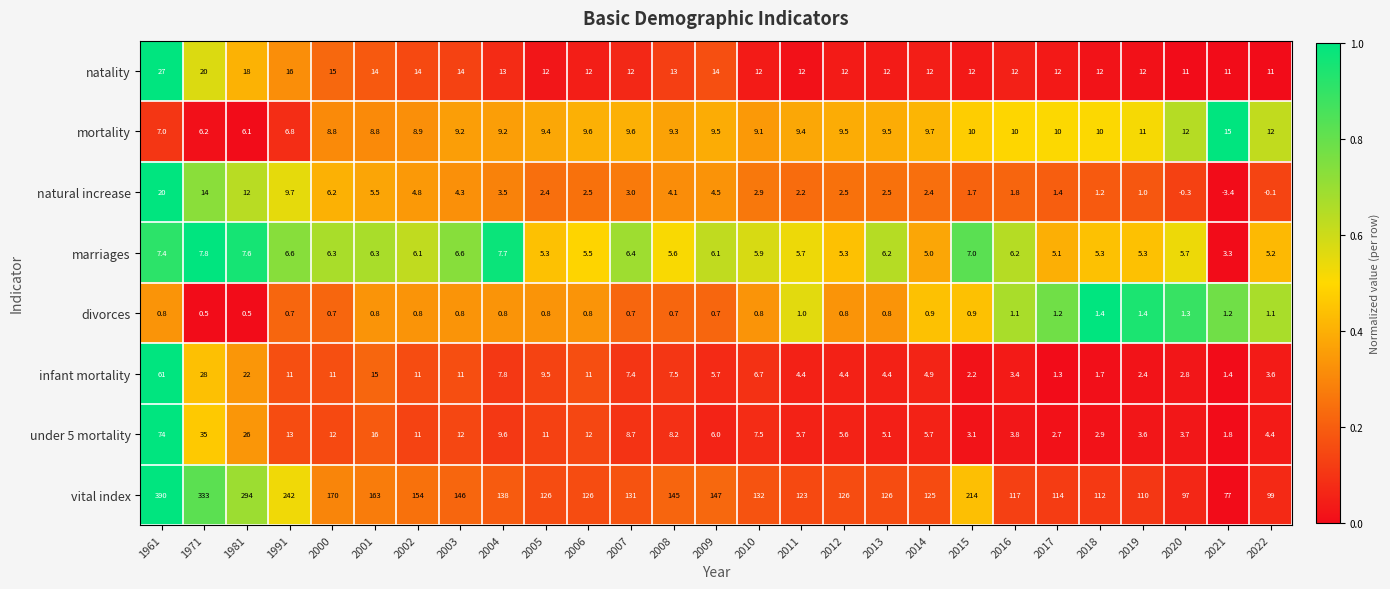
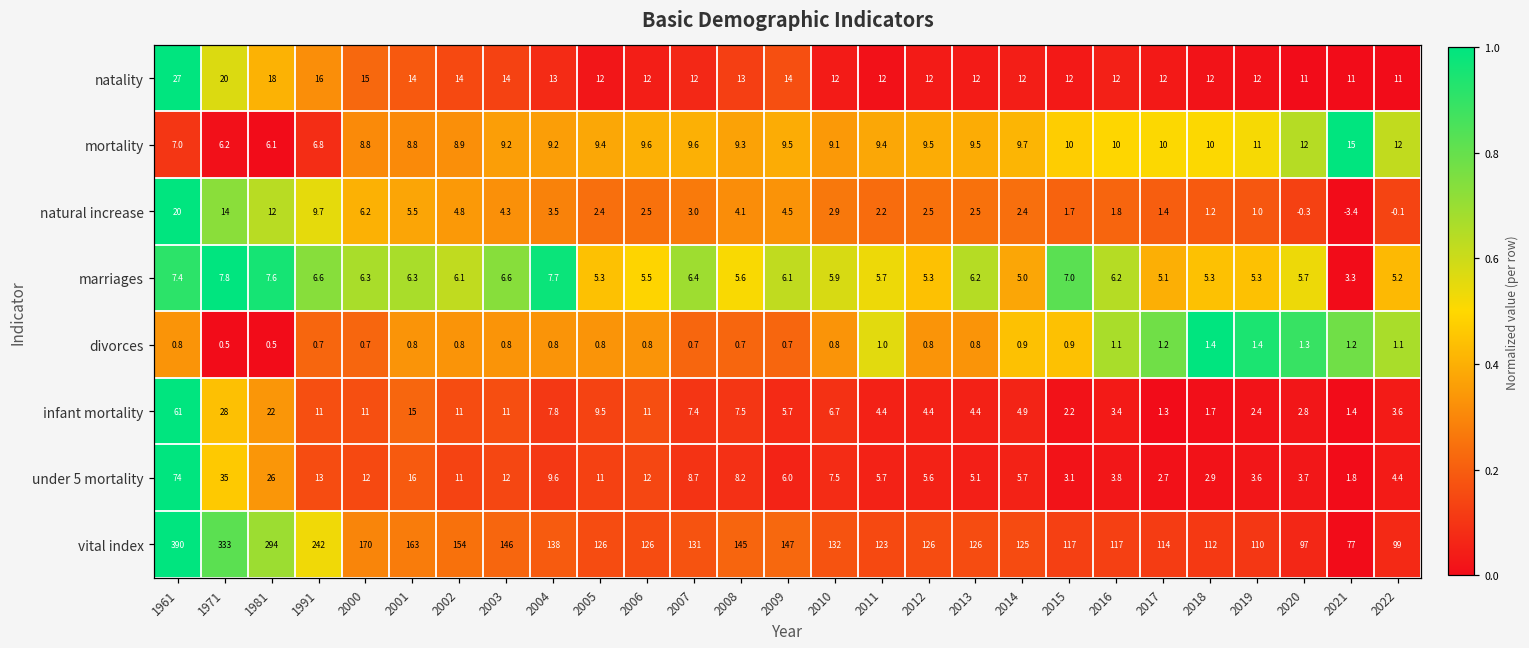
vital index, 2015: 214 -> 117
